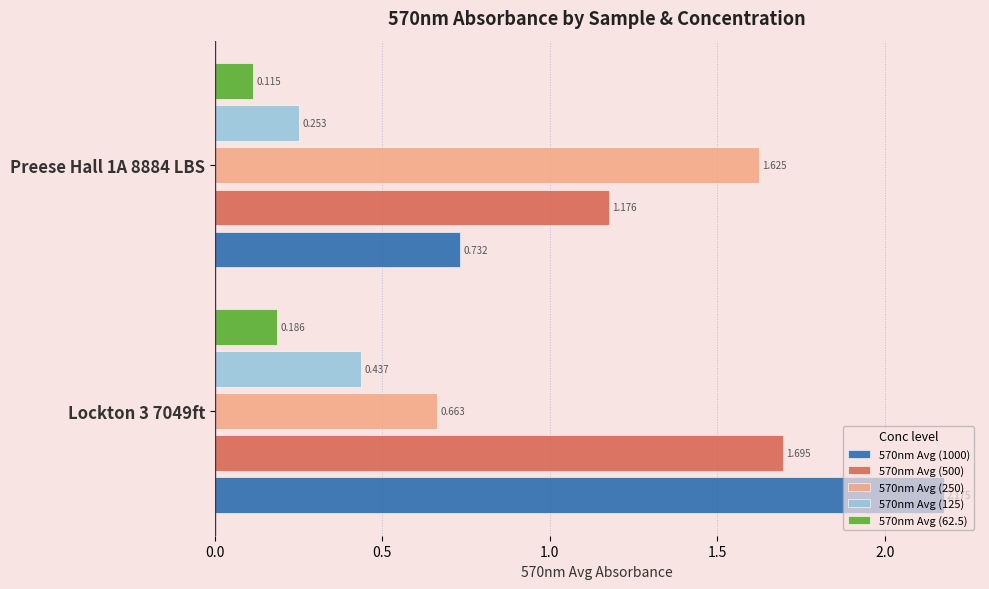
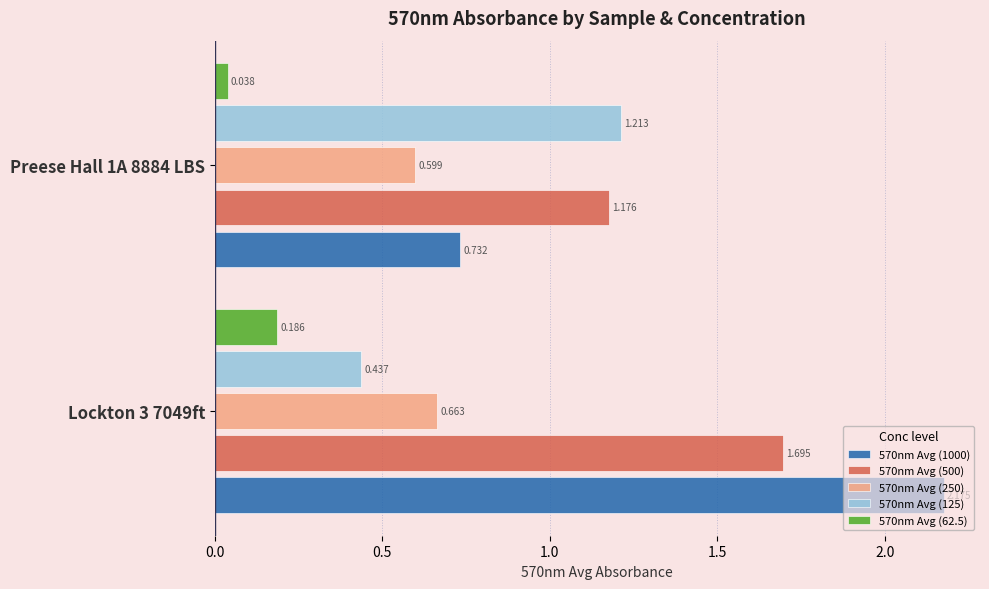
570nm Avg (62.5), Preese Hall 1A 8884 LBS: 0.115 -> 0.038
570nm Avg (125), Preese Hall 1A 8884 LBS: 0.253 -> 1.213
570nm Avg (250), Preese Hall 1A 8884 LBS: 1.625 -> 0.599
